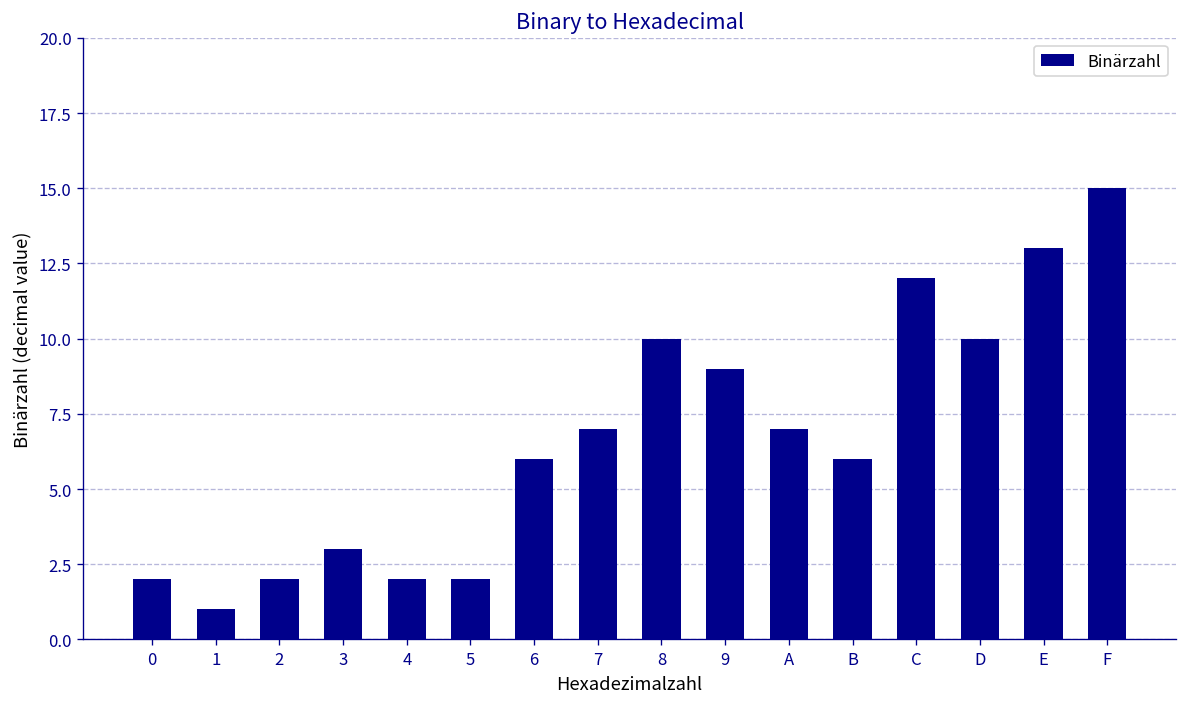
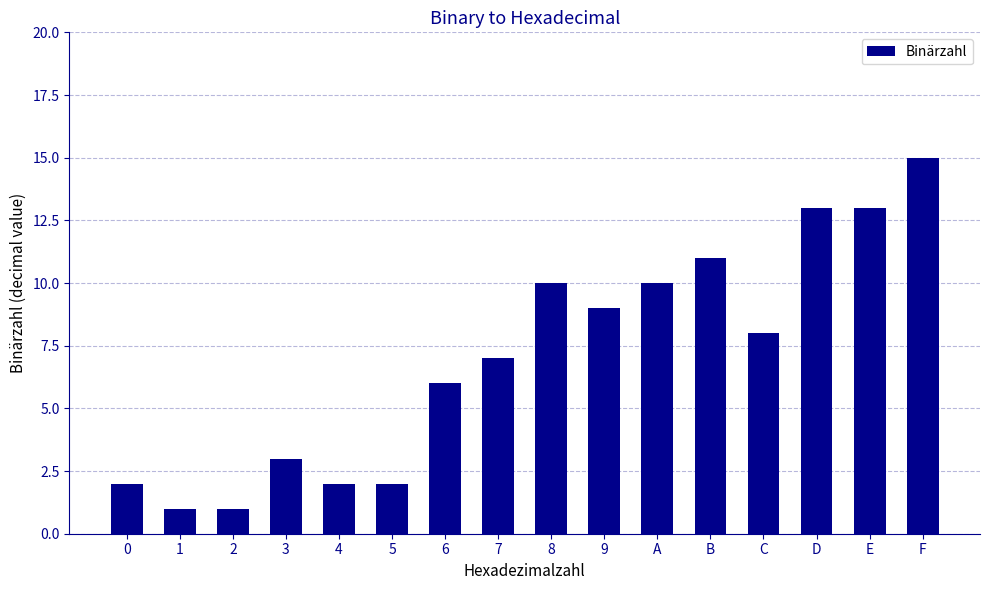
2: 2 -> 1
A: 7 -> 10
B: 6 -> 11
C: 12 -> 8
D: 10 -> 13
